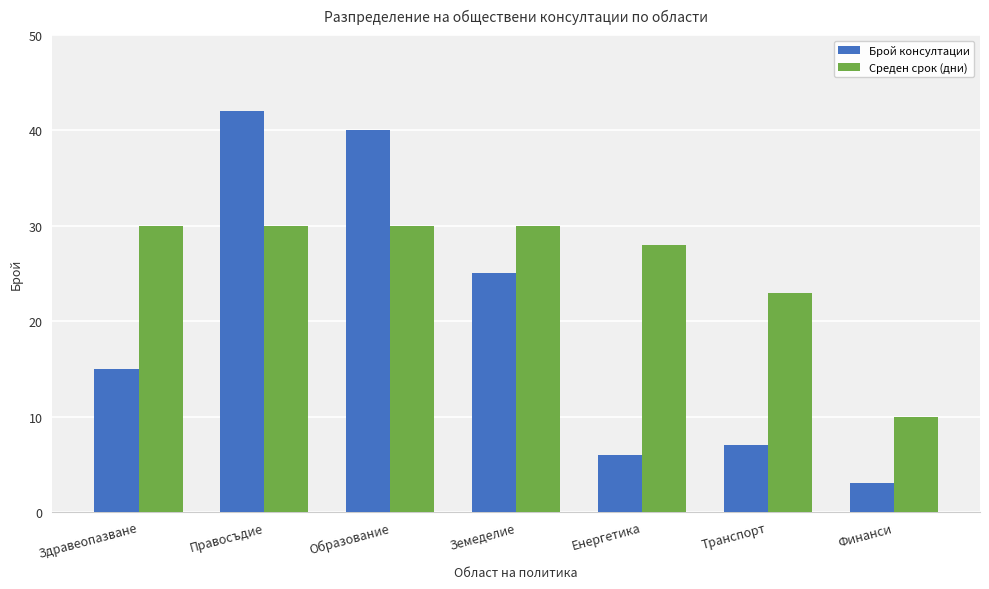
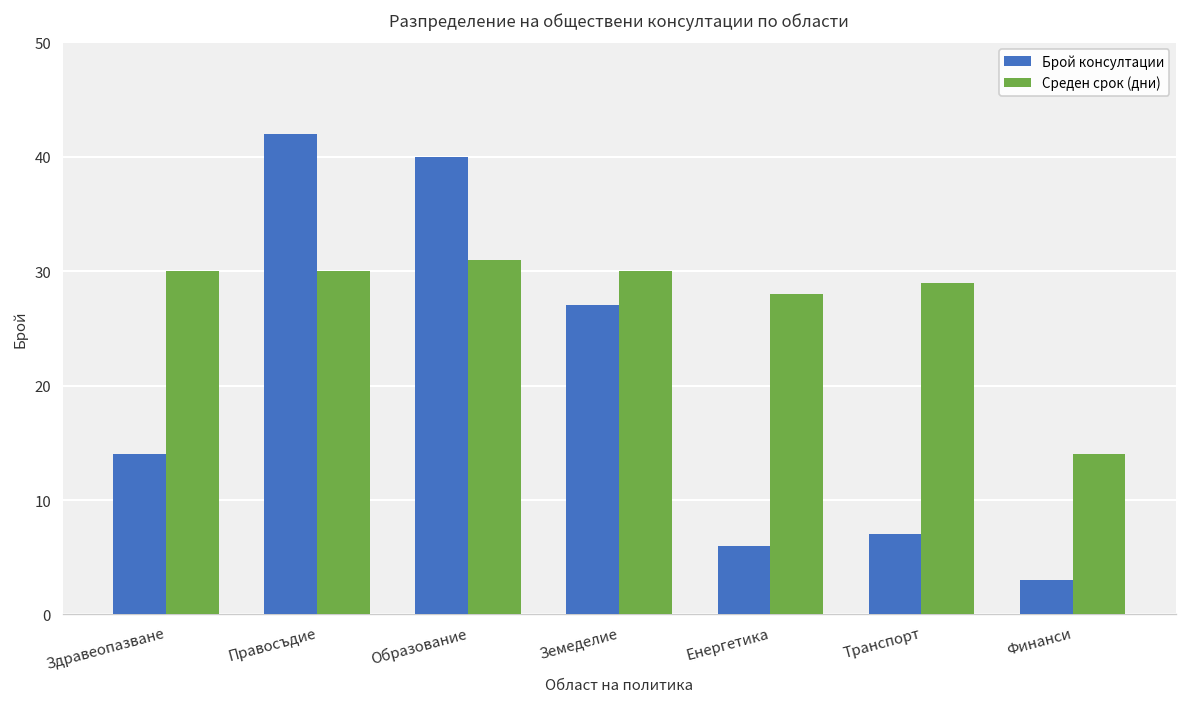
Брой консултации, Здравеопазване: 15 -> 14
Среден срок (дни), Образование: 30 -> 31
Брой консултации, Земеделие: 25 -> 27
Среден срок (дни), Транспорт: 23 -> 29
Среден срок (дни), Финанси: 10 -> 14
